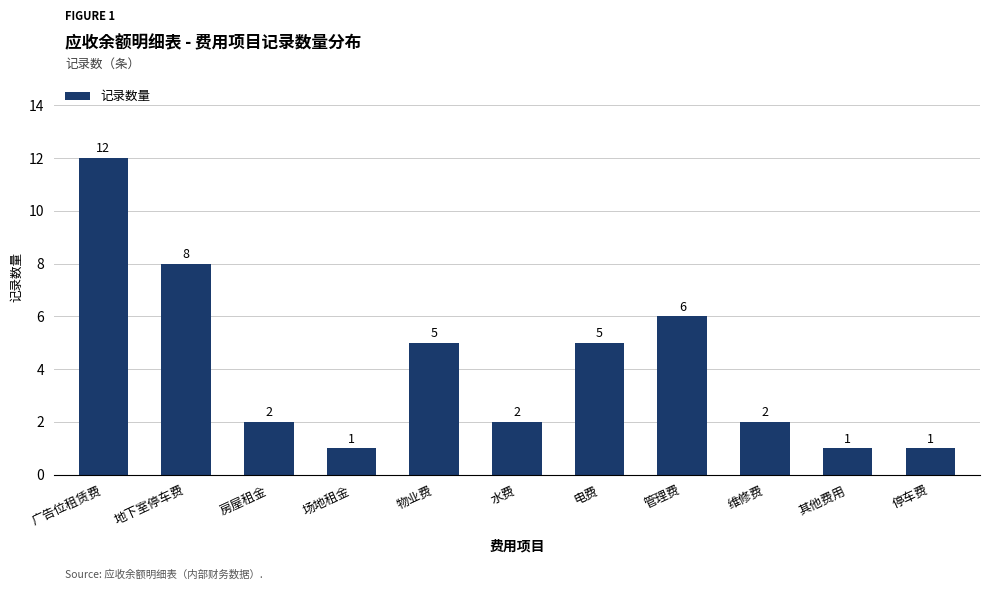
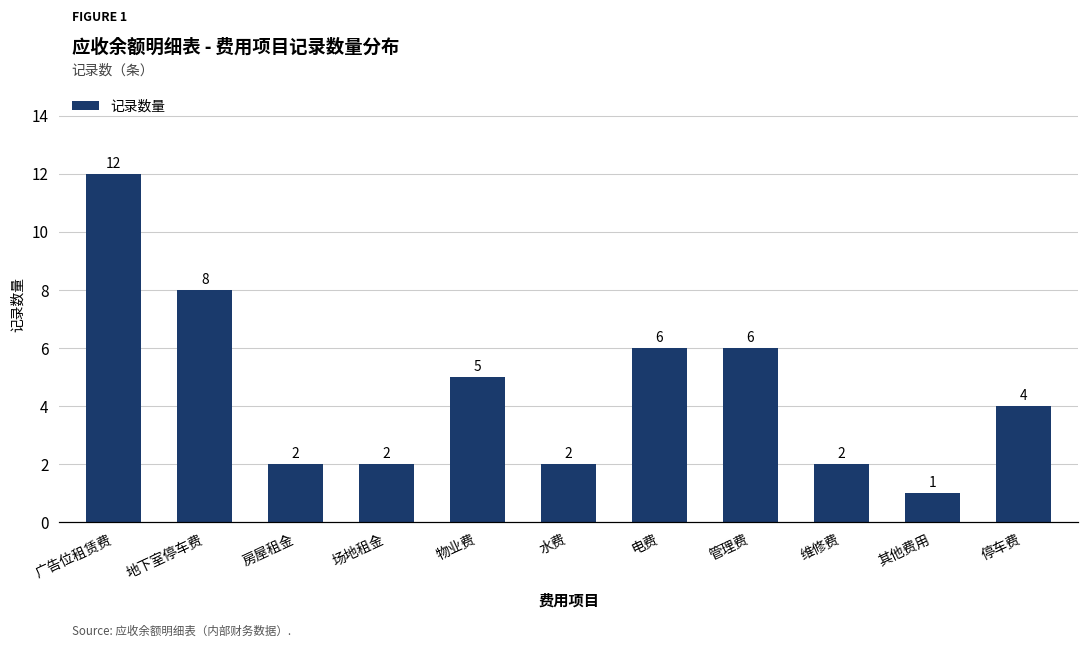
场地租金: 1 -> 2
电费: 5 -> 6
停车费: 1 -> 4
